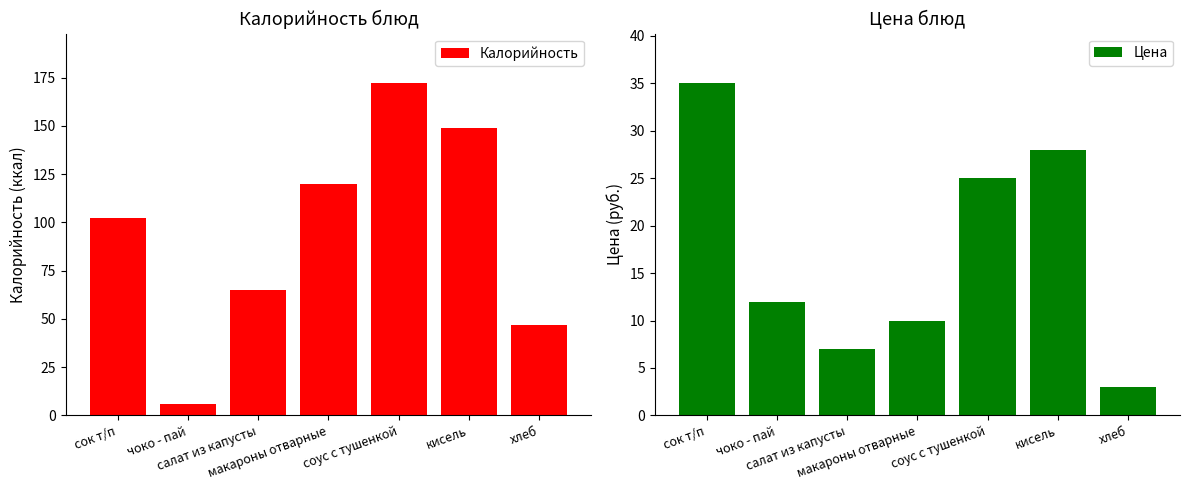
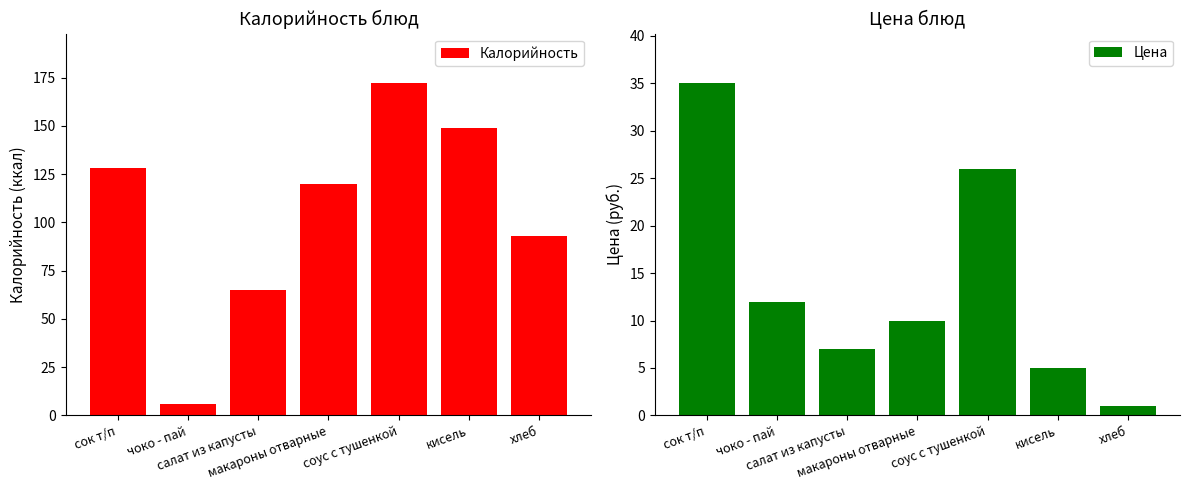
Калорийность блюд, сок т/п: 102 -> 128
Калорийность блюд, хлеб: 47 -> 93
Цена блюд, соус с тушенкой: 25 -> 26
Цена блюд, кисель: 28 -> 5
Цена блюд, хлеб: 3 -> 1
